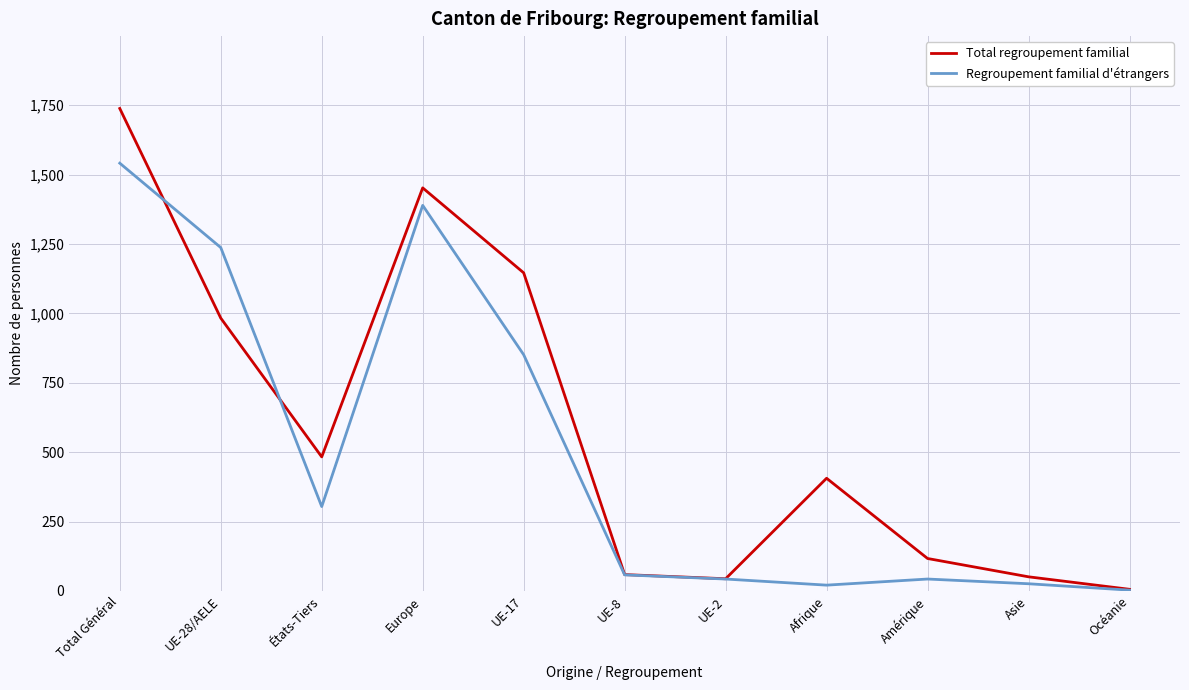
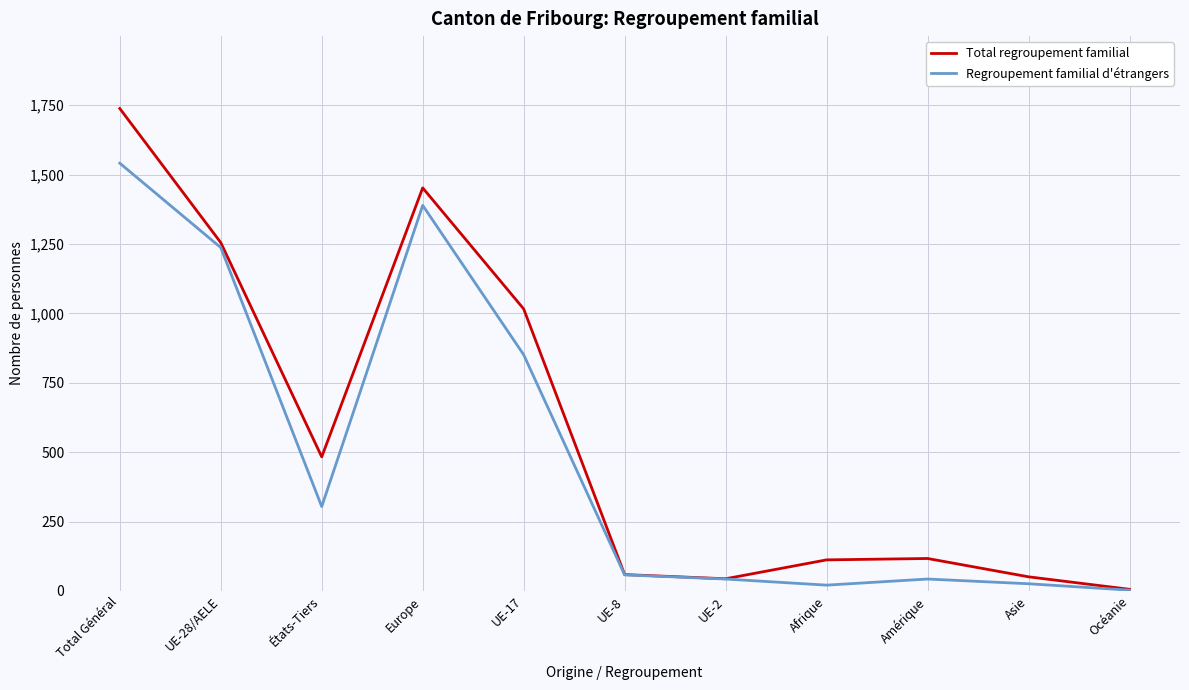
Total regroupement familial, UE-28/AELE: 980 -> 1,260
Total regroupement familial, UE-17: 1,150 -> 1,020
Total regroupement familial, Afrique: 410 -> 110
